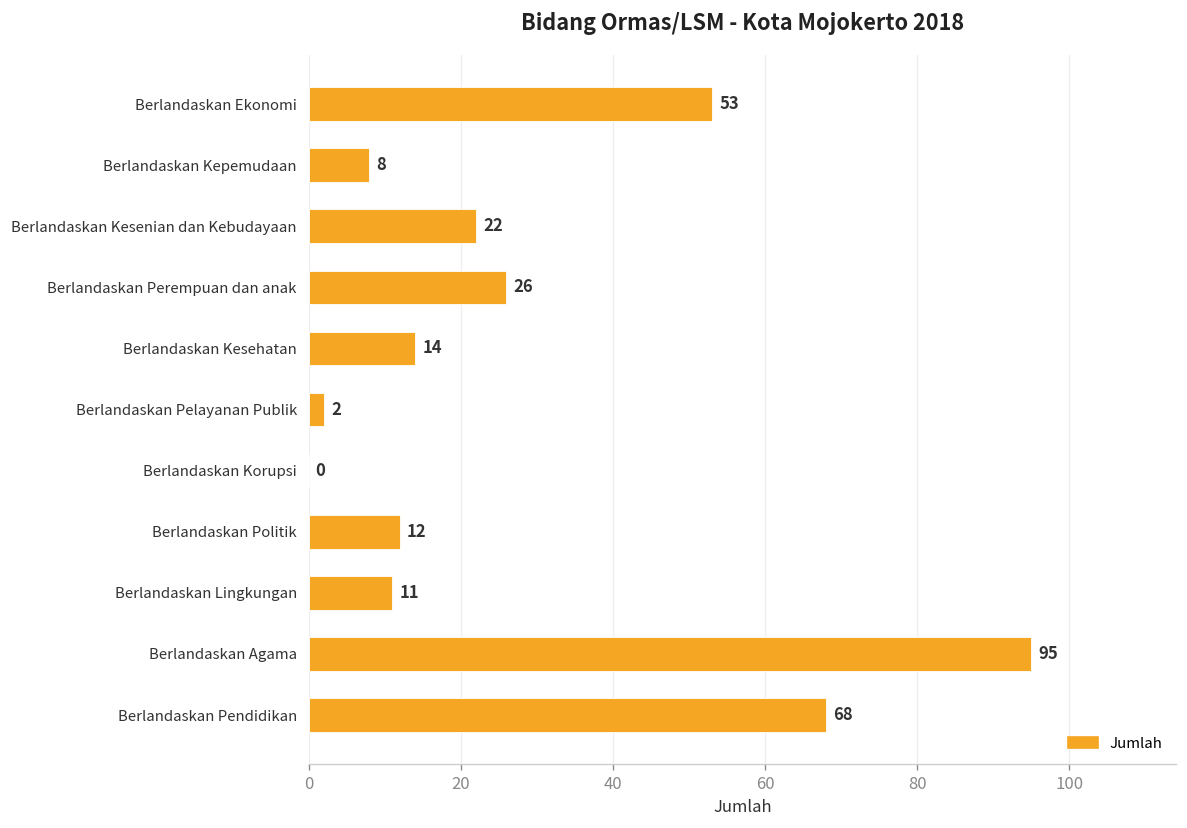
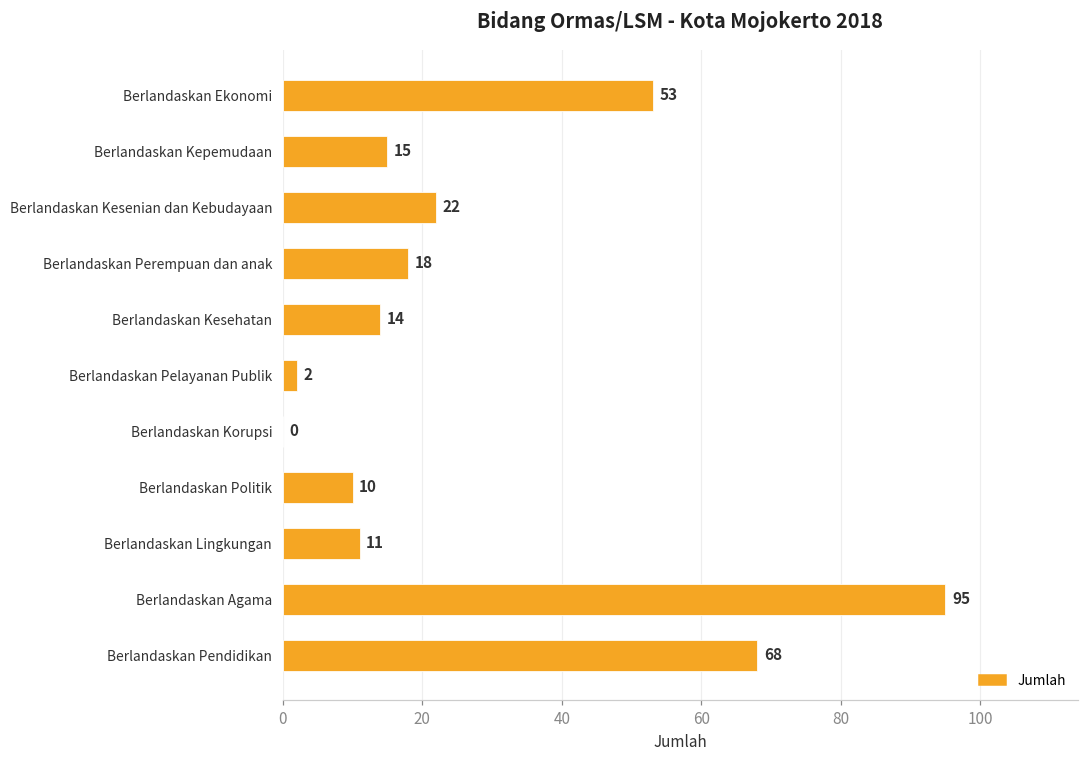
Berlandaskan Kepemudaan: 8 -> 15
Berlandaskan Perempuan dan anak: 26 -> 18
Berlandaskan Politik: 12 -> 10
